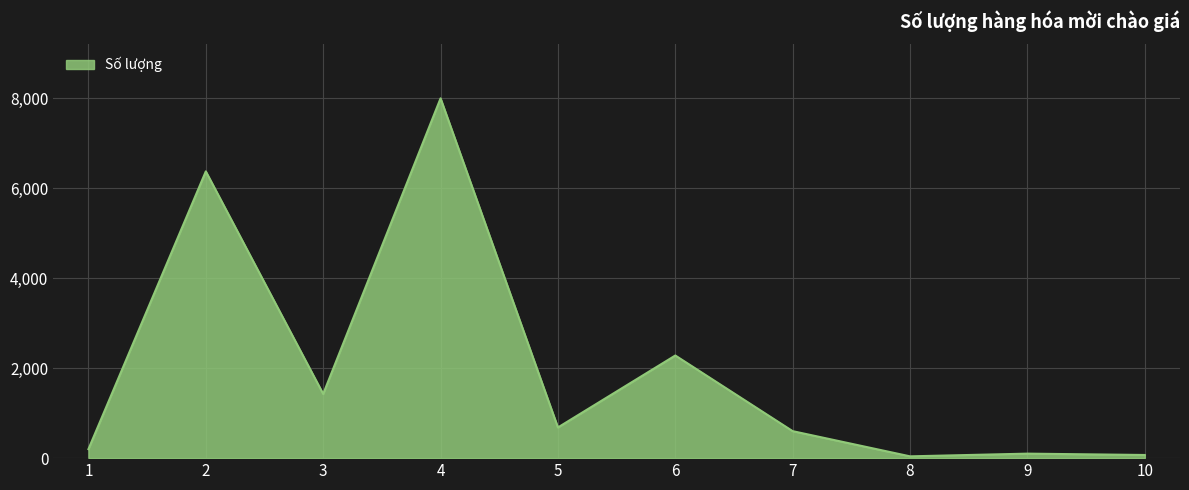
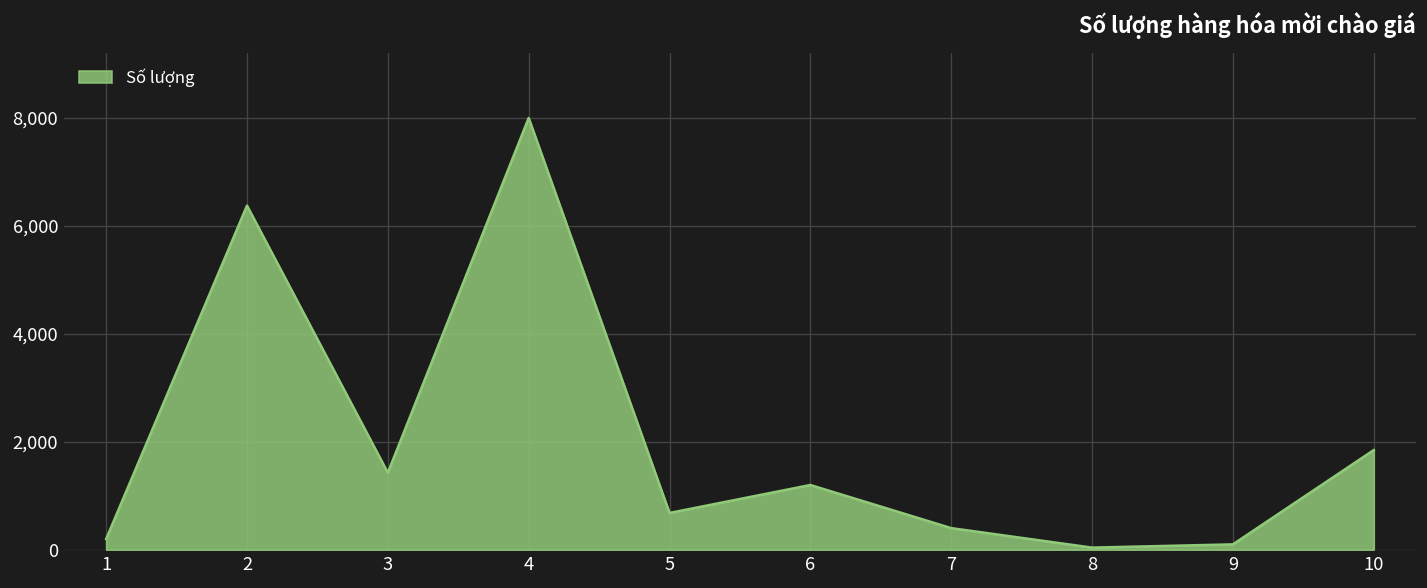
6: 2,300 -> 1,200
7: 600 -> 400
10: 100 -> 1,800
